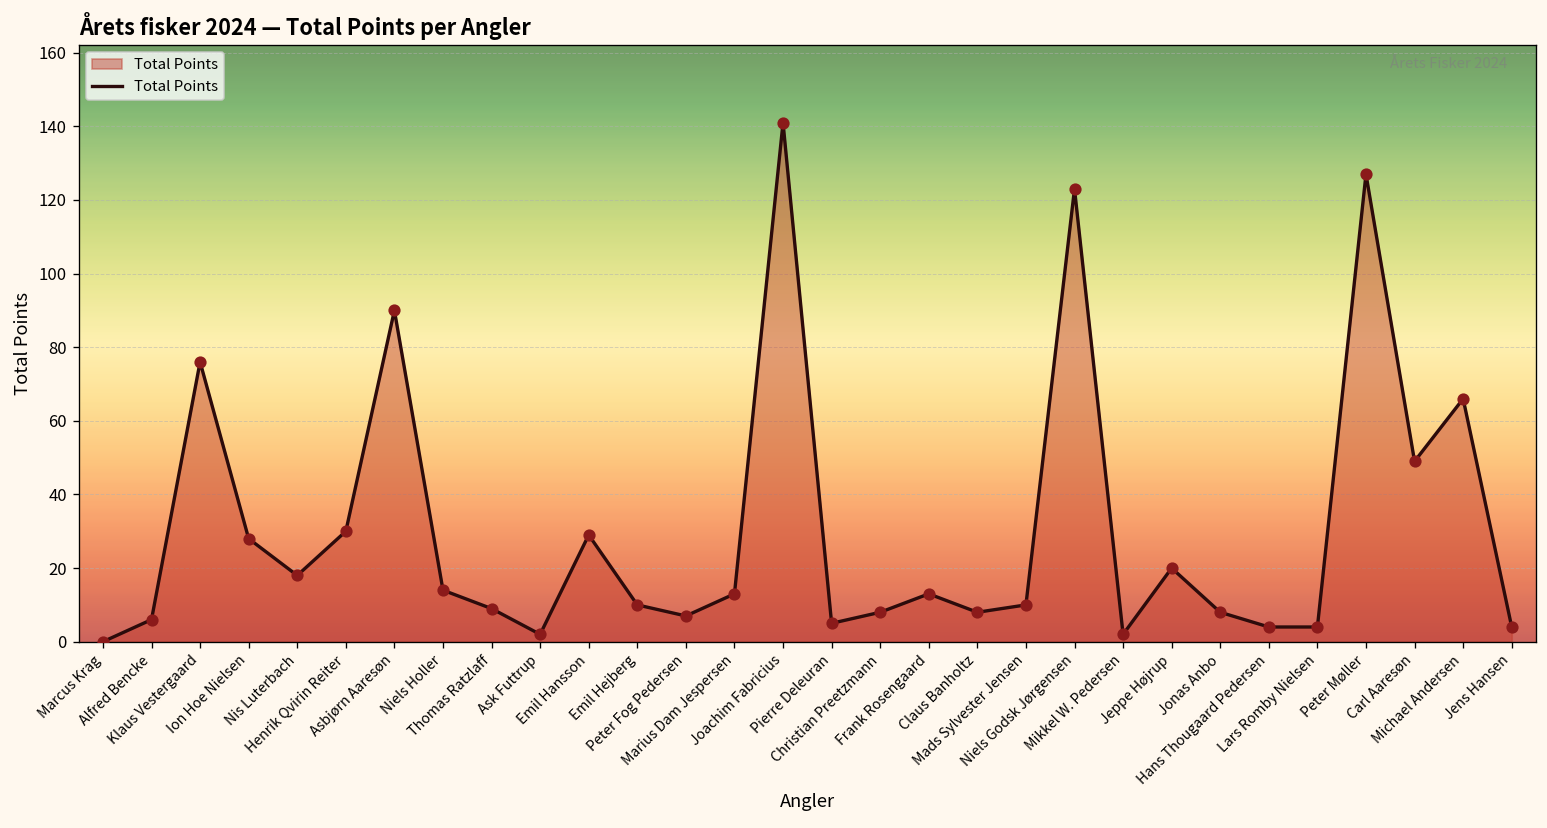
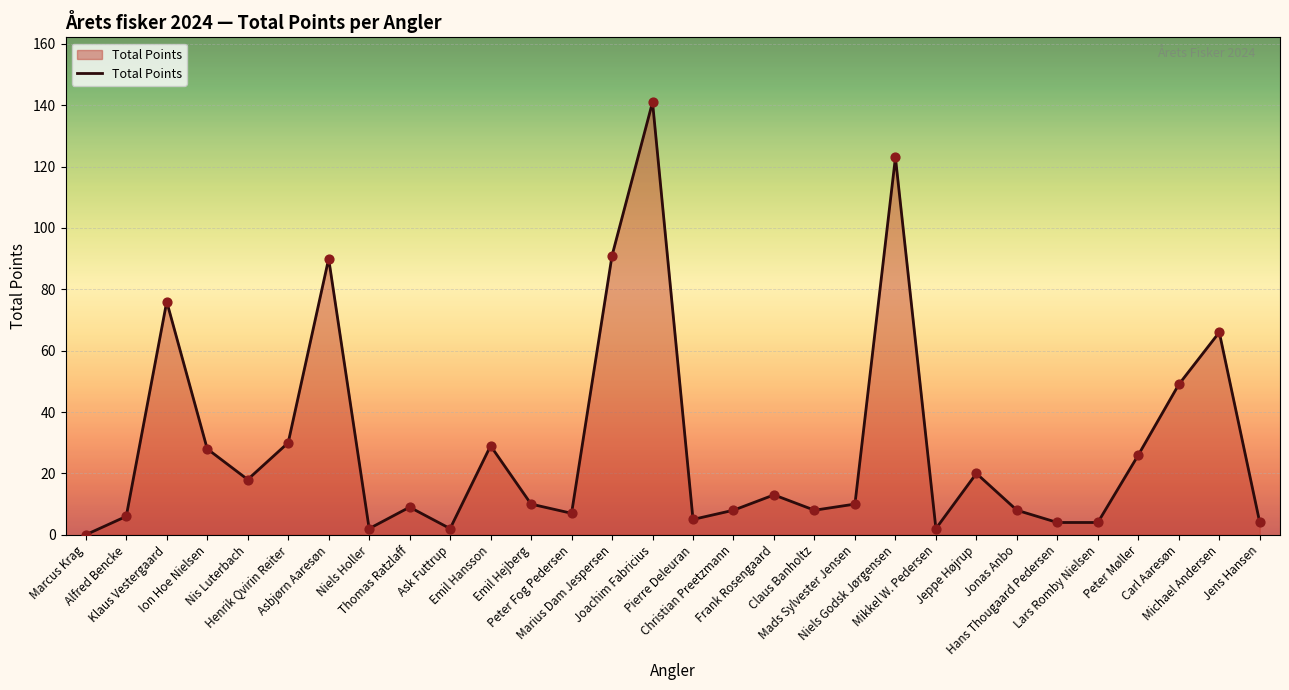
Niels Holler: 14 -> 2
Marius Dam Jespersen: 13 -> 91
Peter Møller: 127 -> 26
